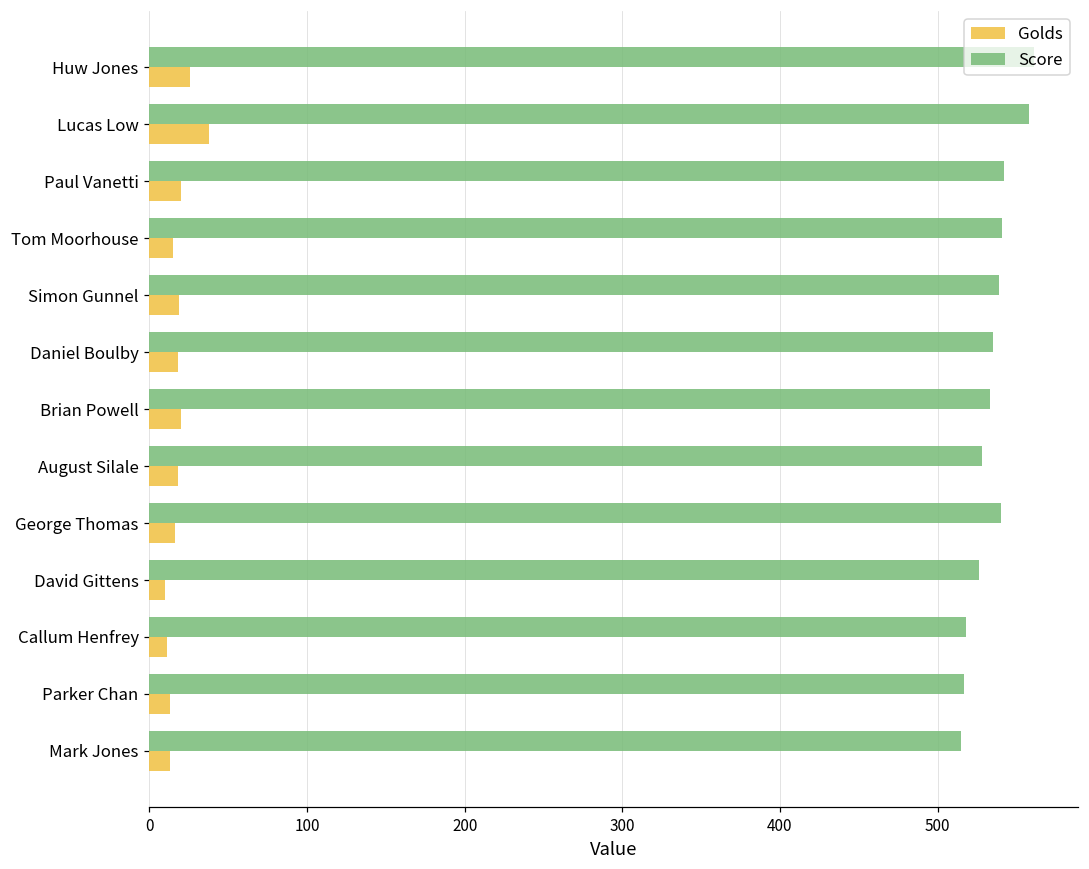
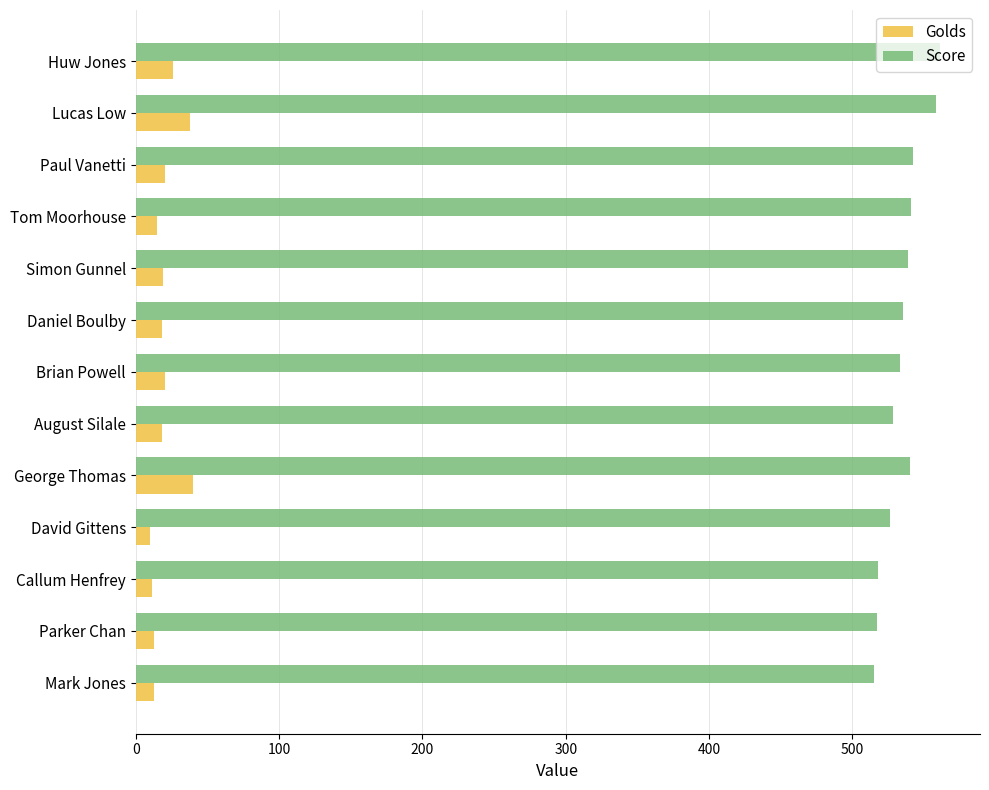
Golds, George Thomas: 16 -> 40
